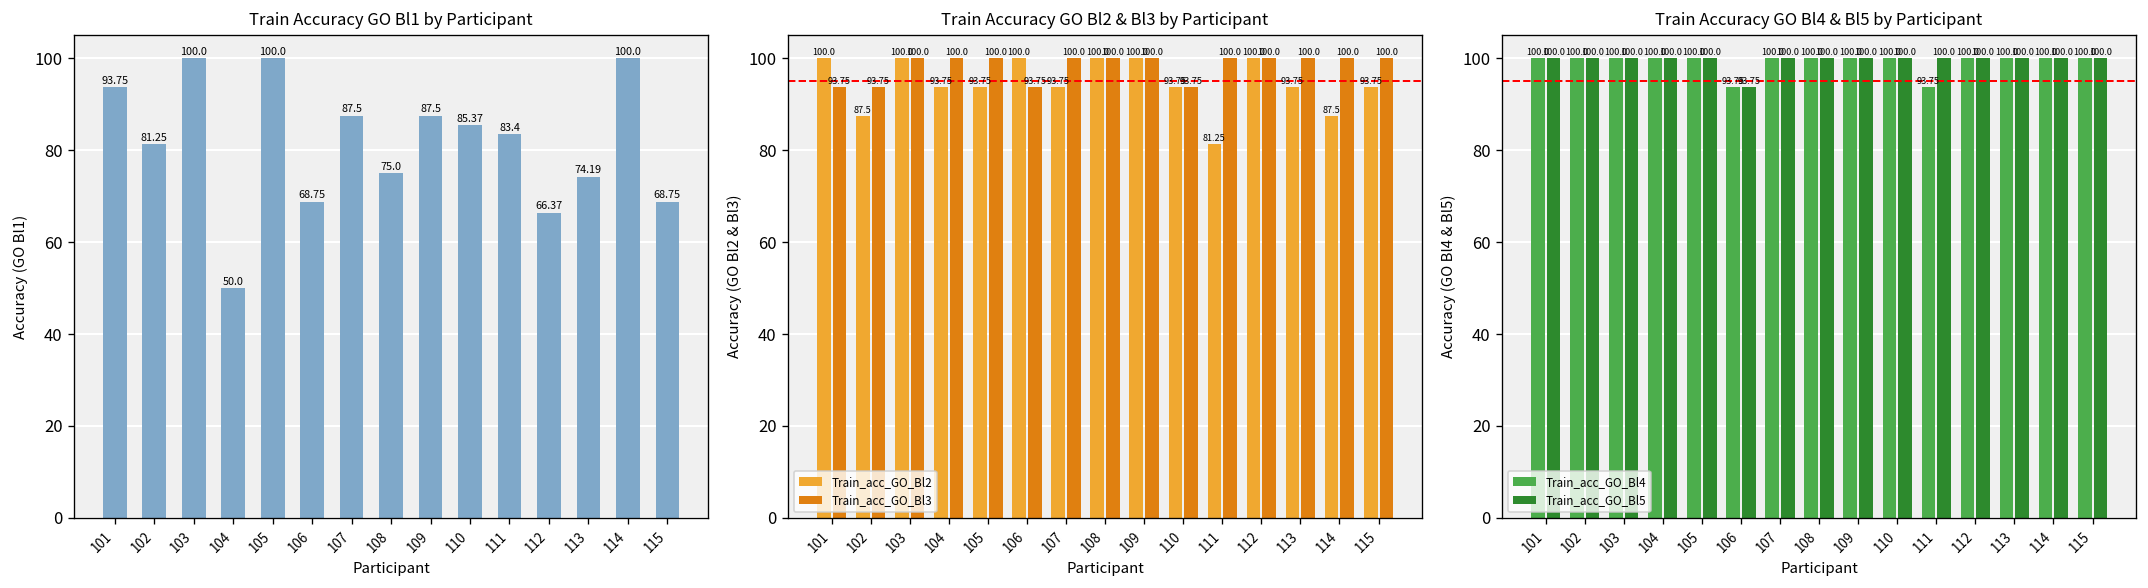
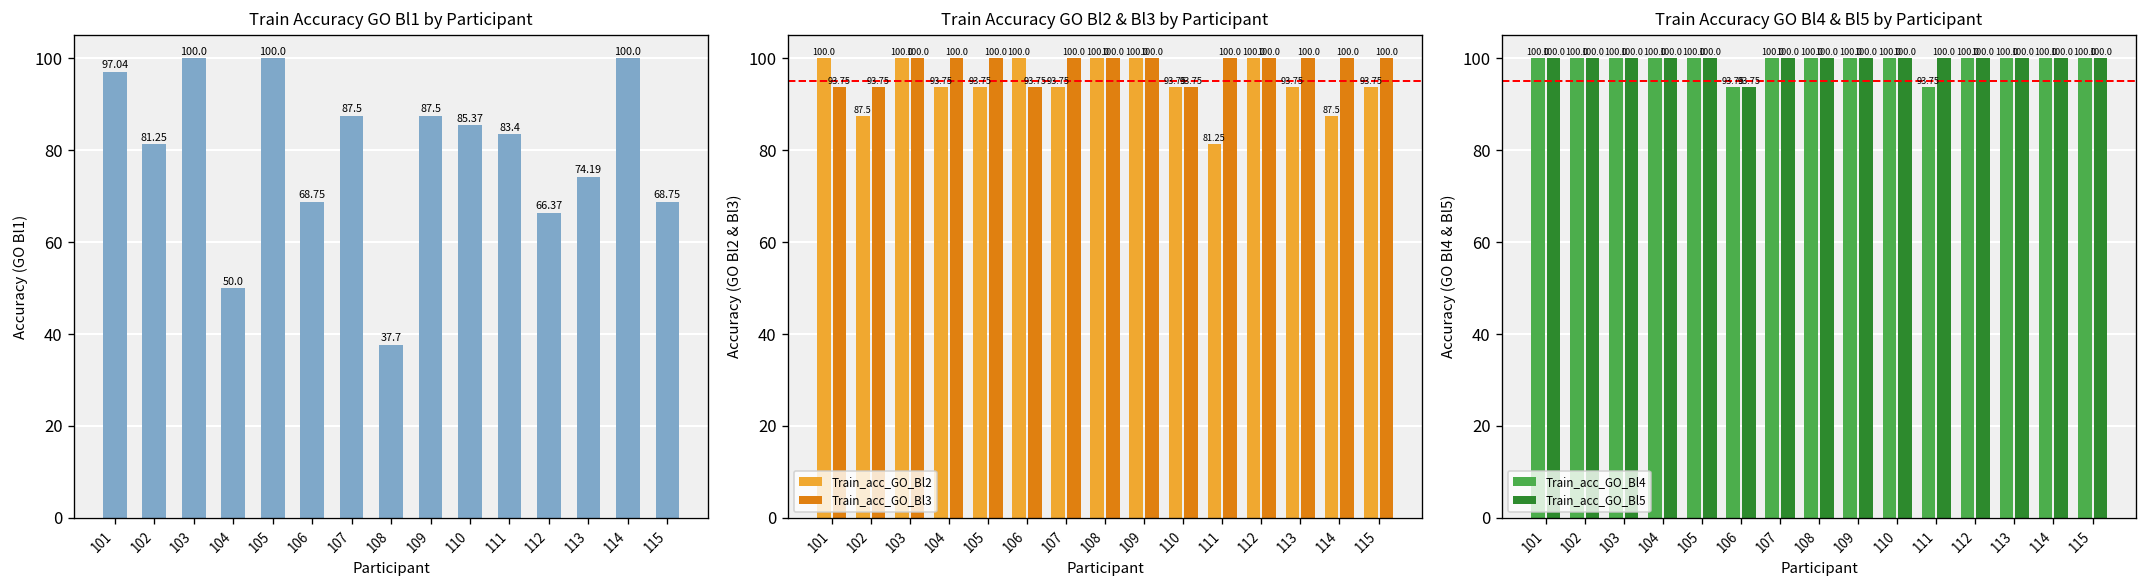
Train Accuracy GO Bl1 by Participant, 101: 93.75 -> 97.04
Train Accuracy GO Bl1 by Participant, 108: 75.0 -> 37.7
